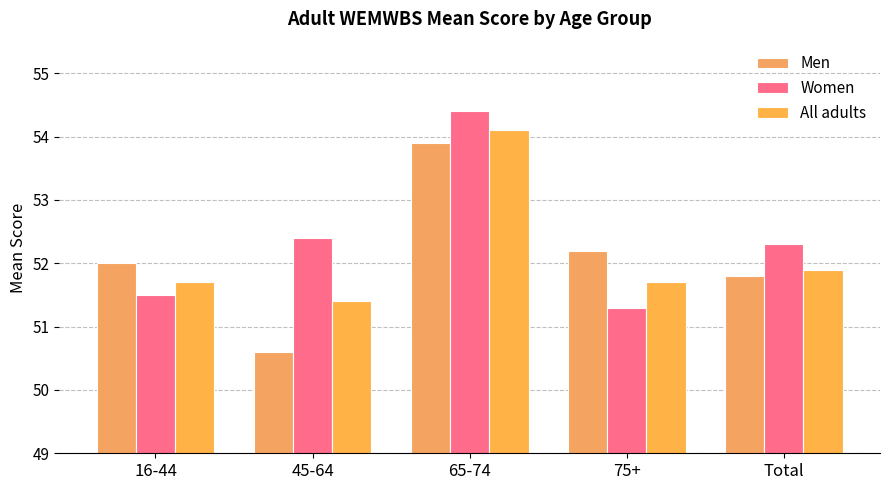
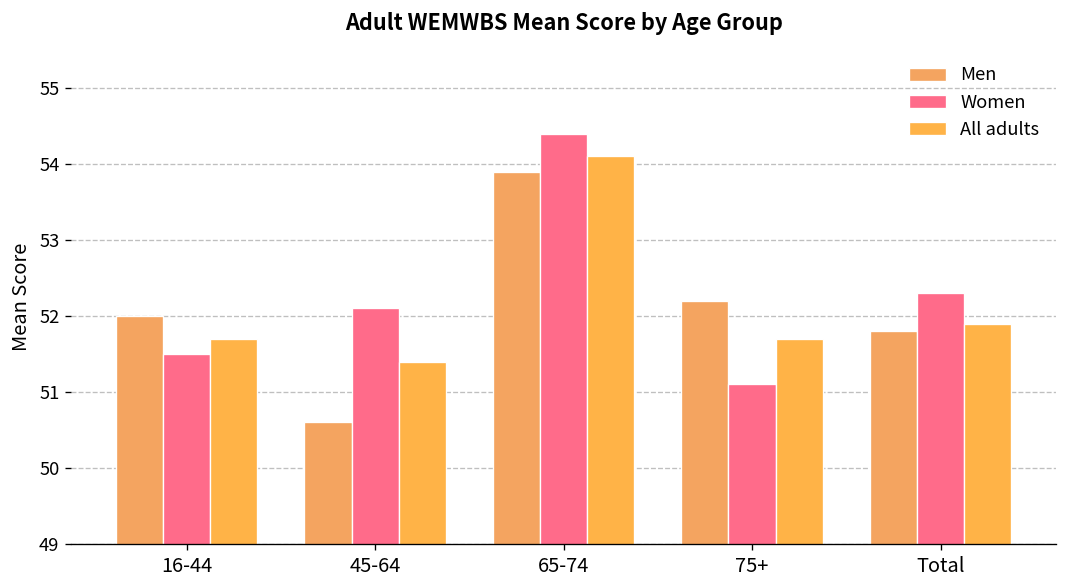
Women, 45-64: 52.4 -> 52.1
Women, 75+: 51.3 -> 51.1
